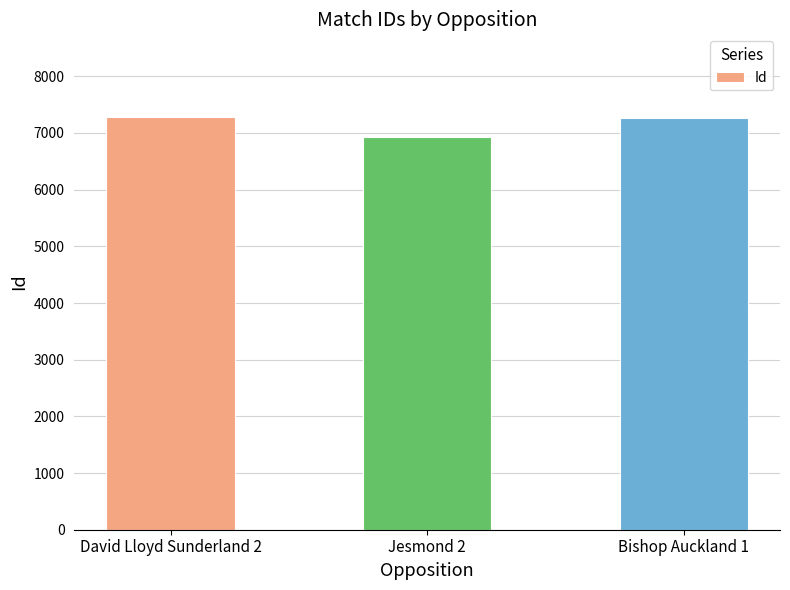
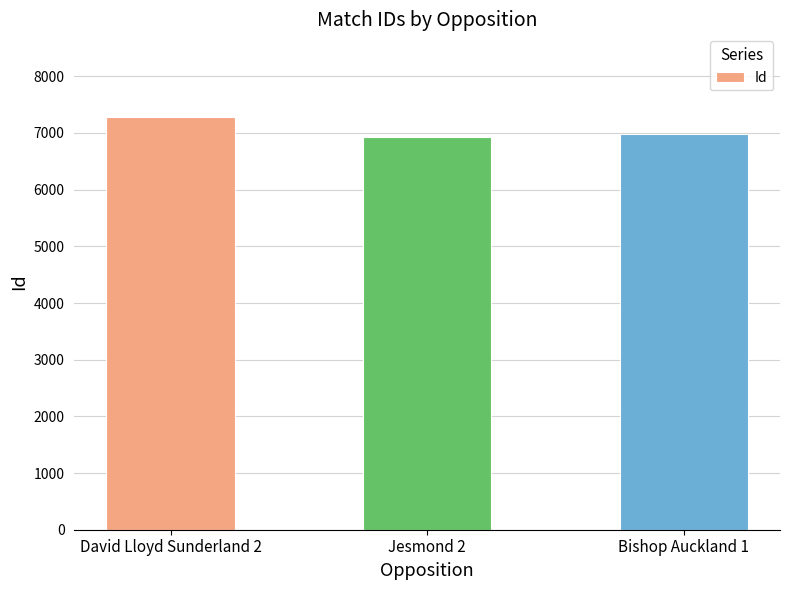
Bishop Auckland 1: 7300 -> 7000
